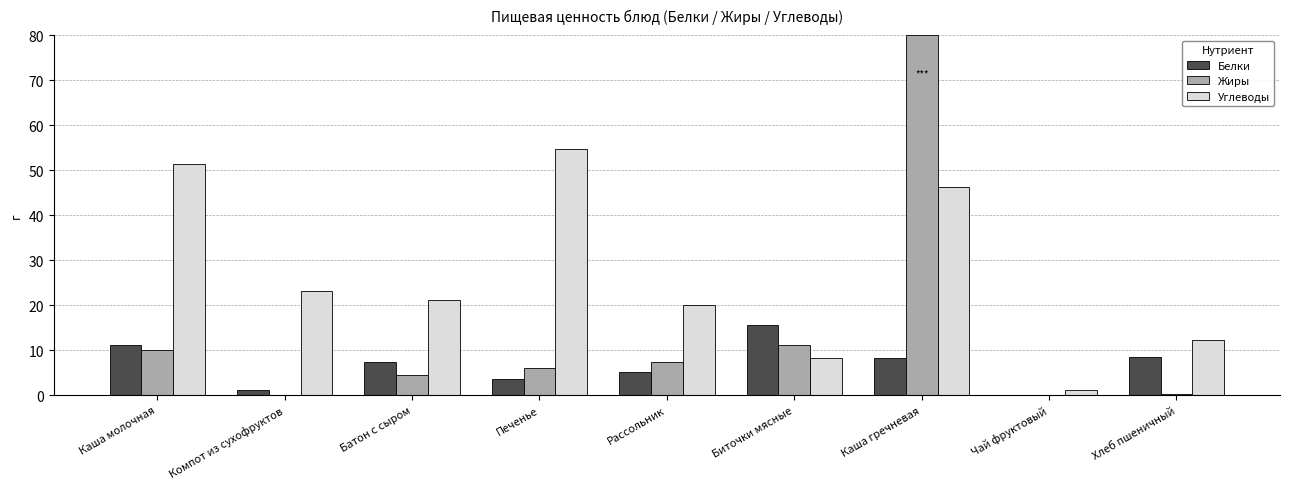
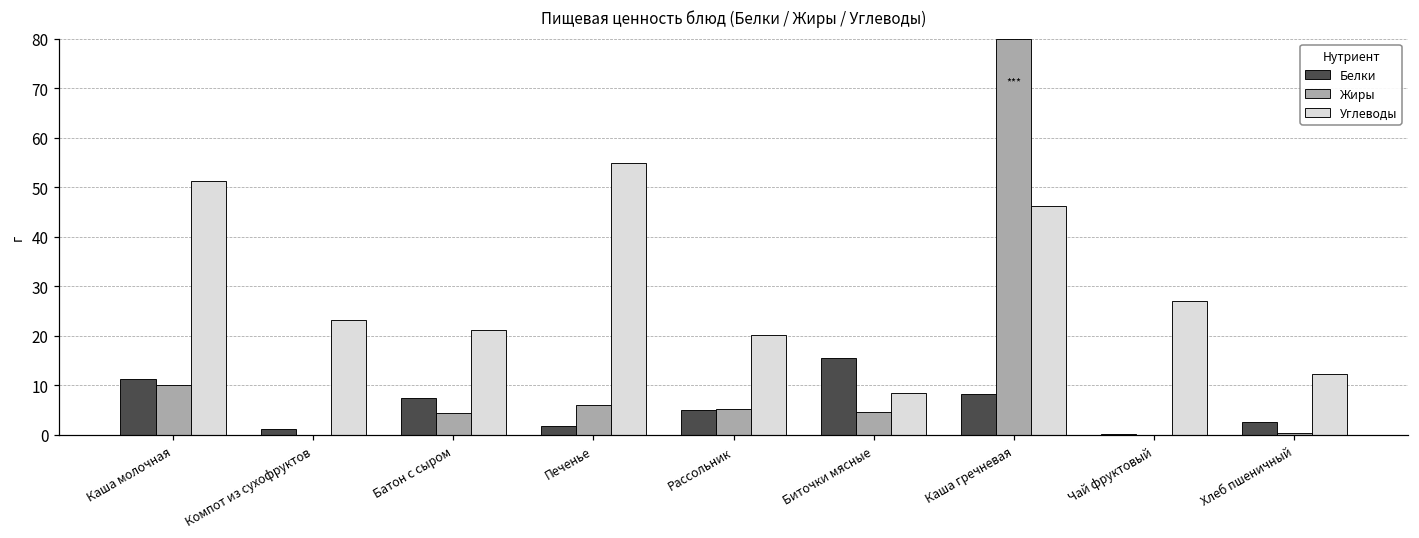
Белки, Печенье: 4 -> 2
Жиры, Рассольник: 7 -> 5
Жиры, Биточки мясные: 11 -> 5
Углеводы, Чай фруктовый: 1 -> 27
Белки, Хлеб пшеничный: 9 -> 3
